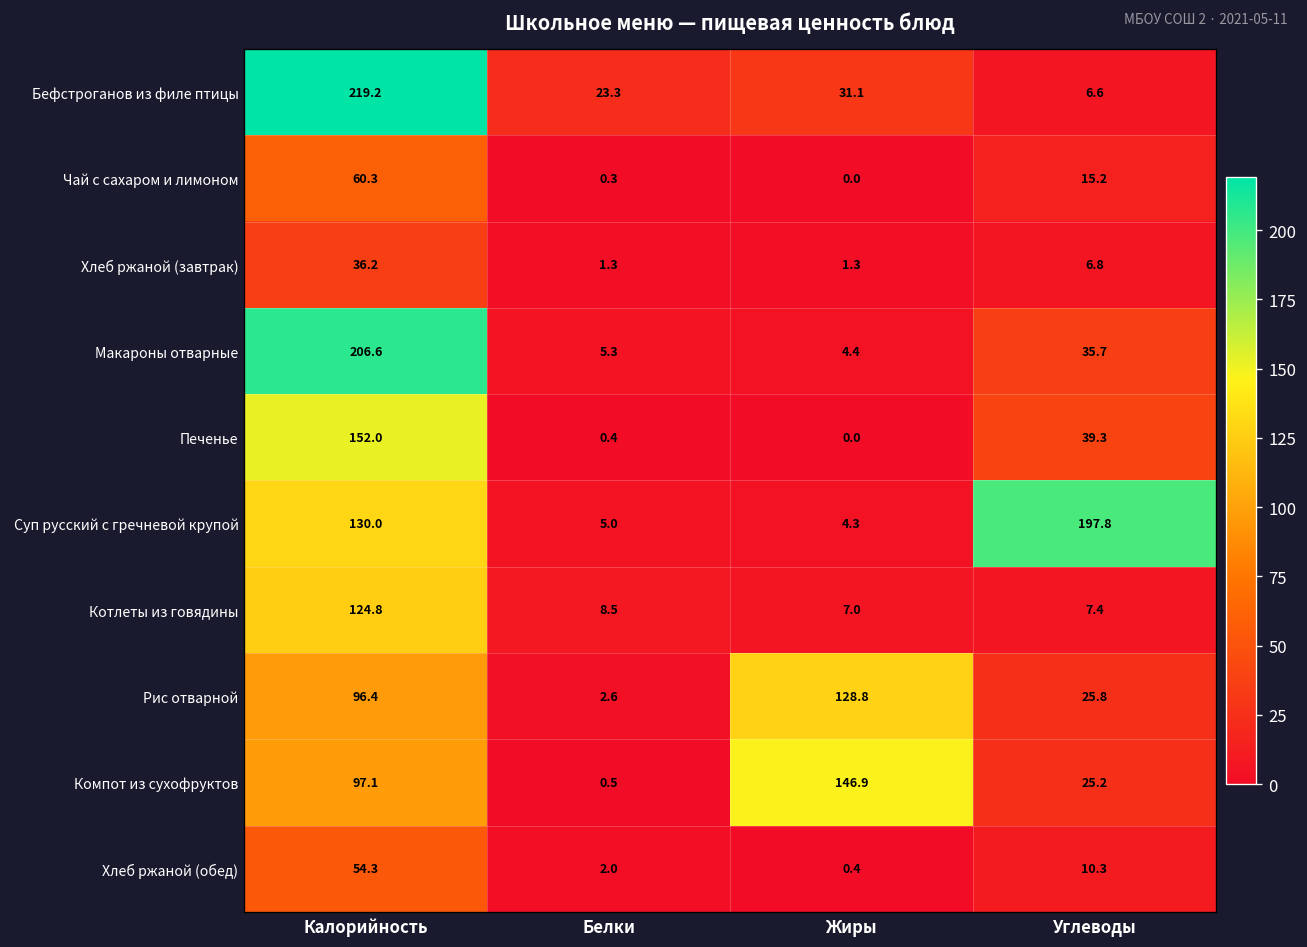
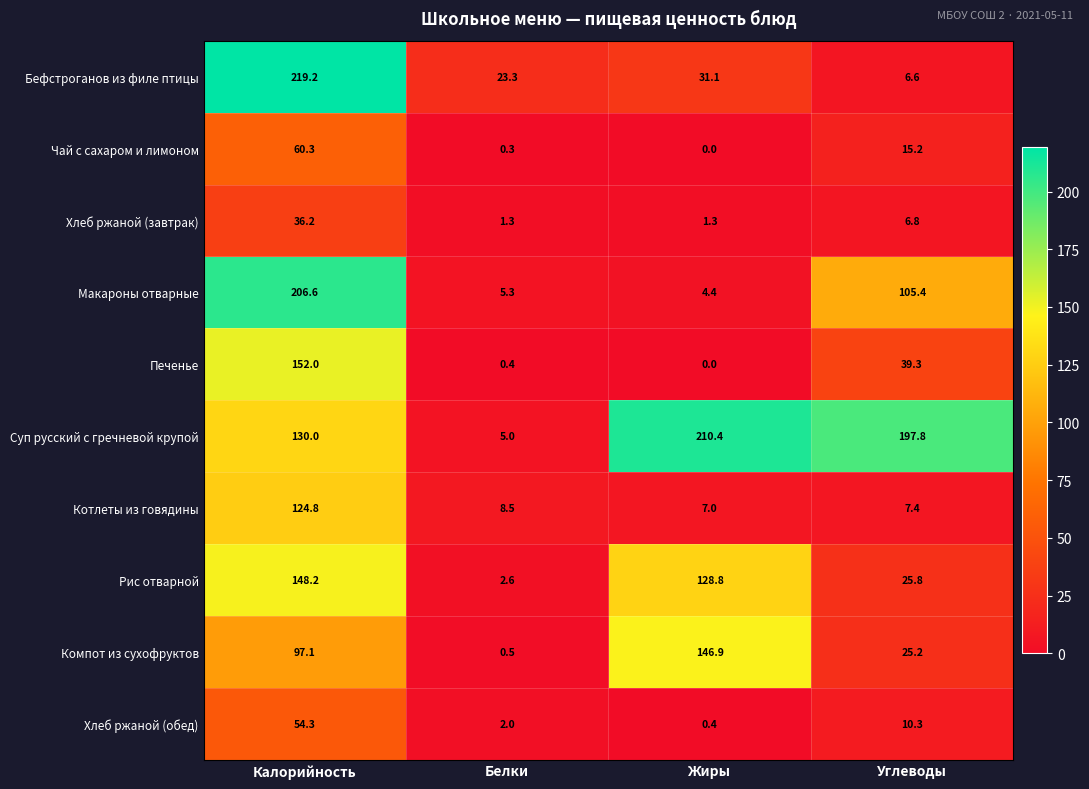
Макароны отварные, Углеводы: 35.7 -> 105.4
Суп русский с гречневой крупой, Жиры: 4.3 -> 210.4
Рис отварной, Калорийность: 96.4 -> 148.2
